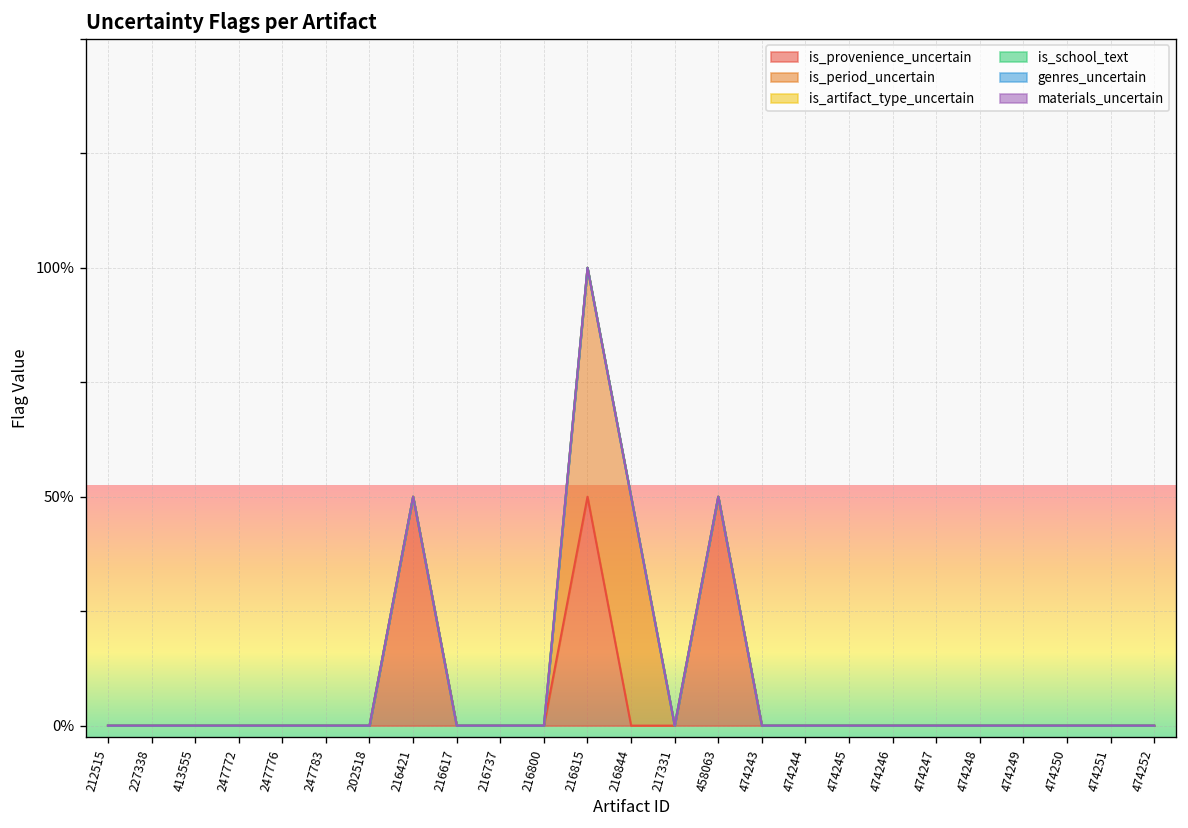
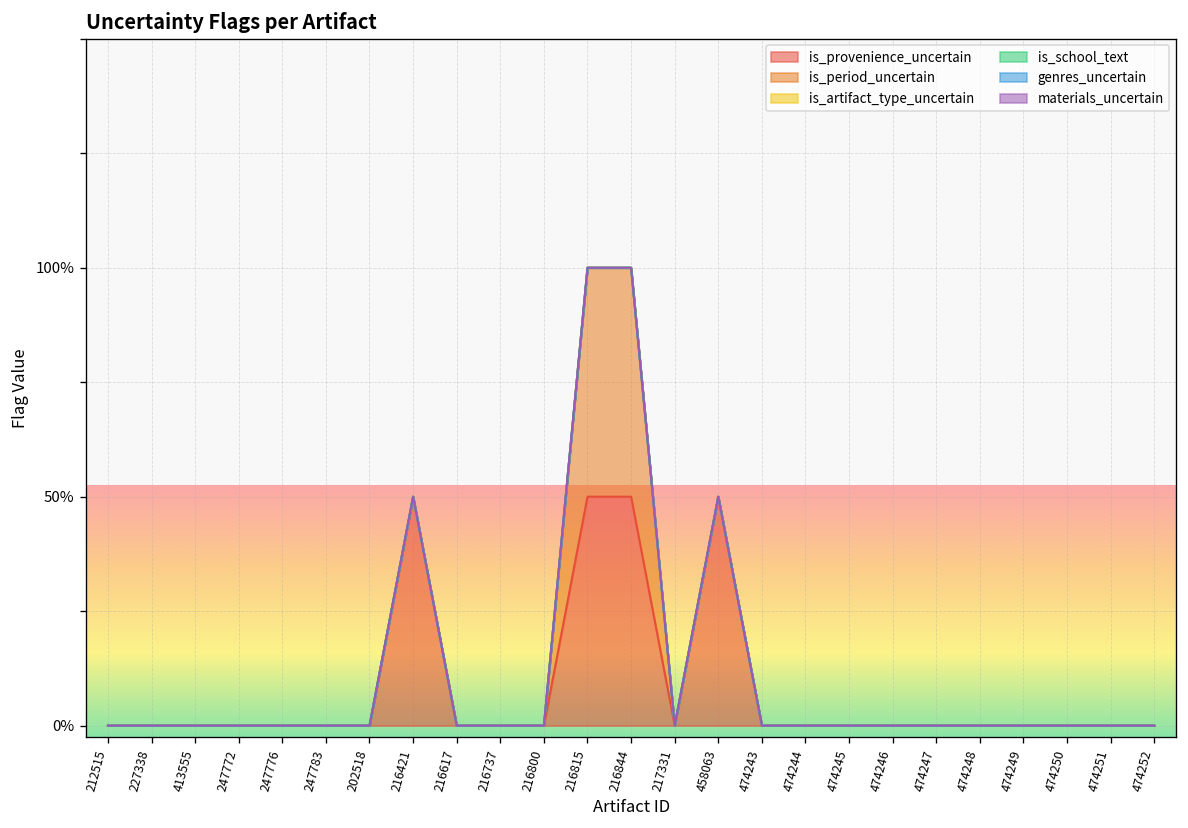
is_provenience_uncertain, 216844: 0% -> 50%
